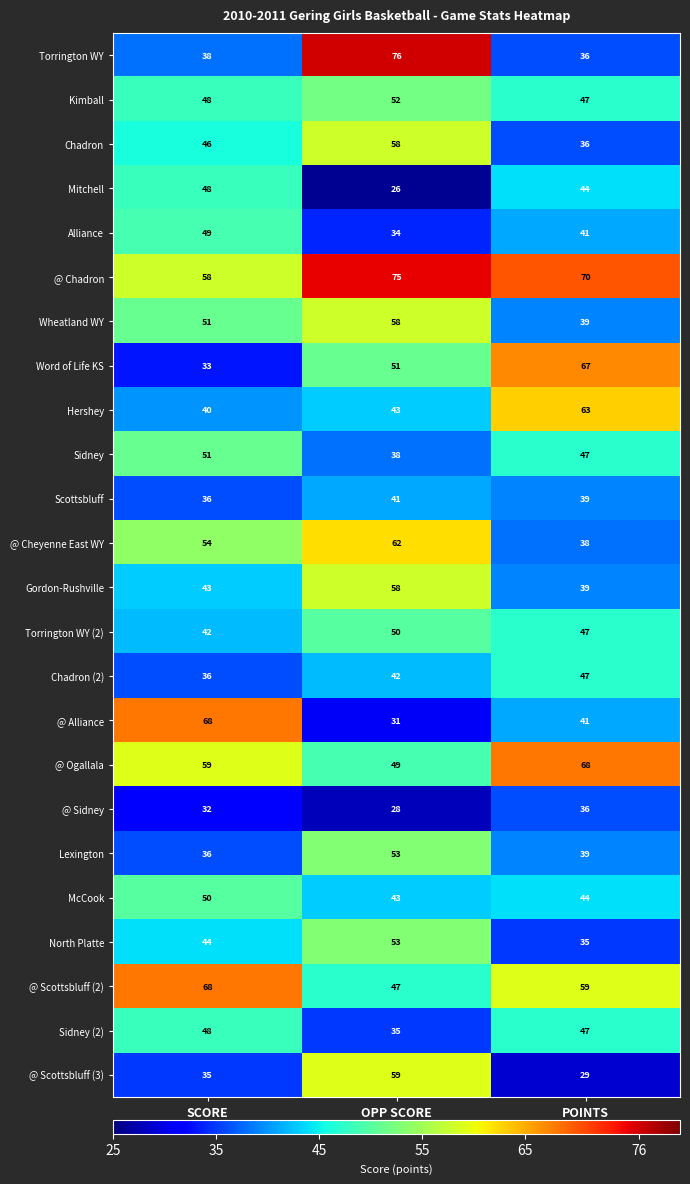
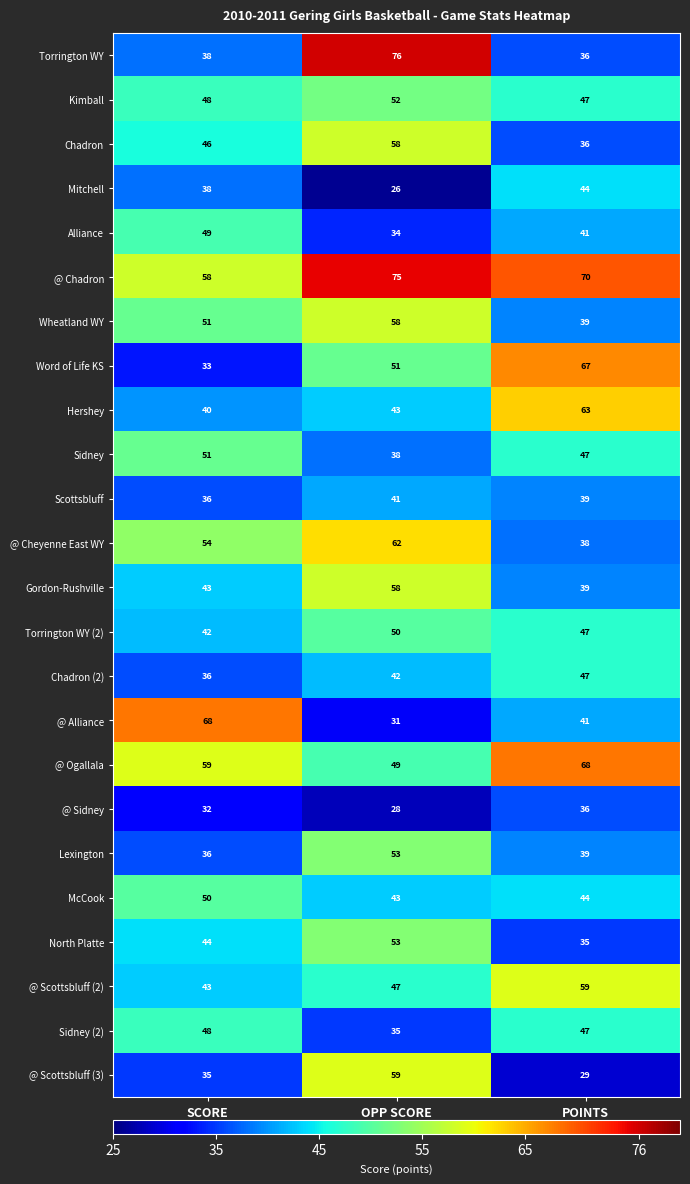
Mitchell, SCORE: 48 -> 38
@ Scottsbluff (2), SCORE: 68 -> 43
